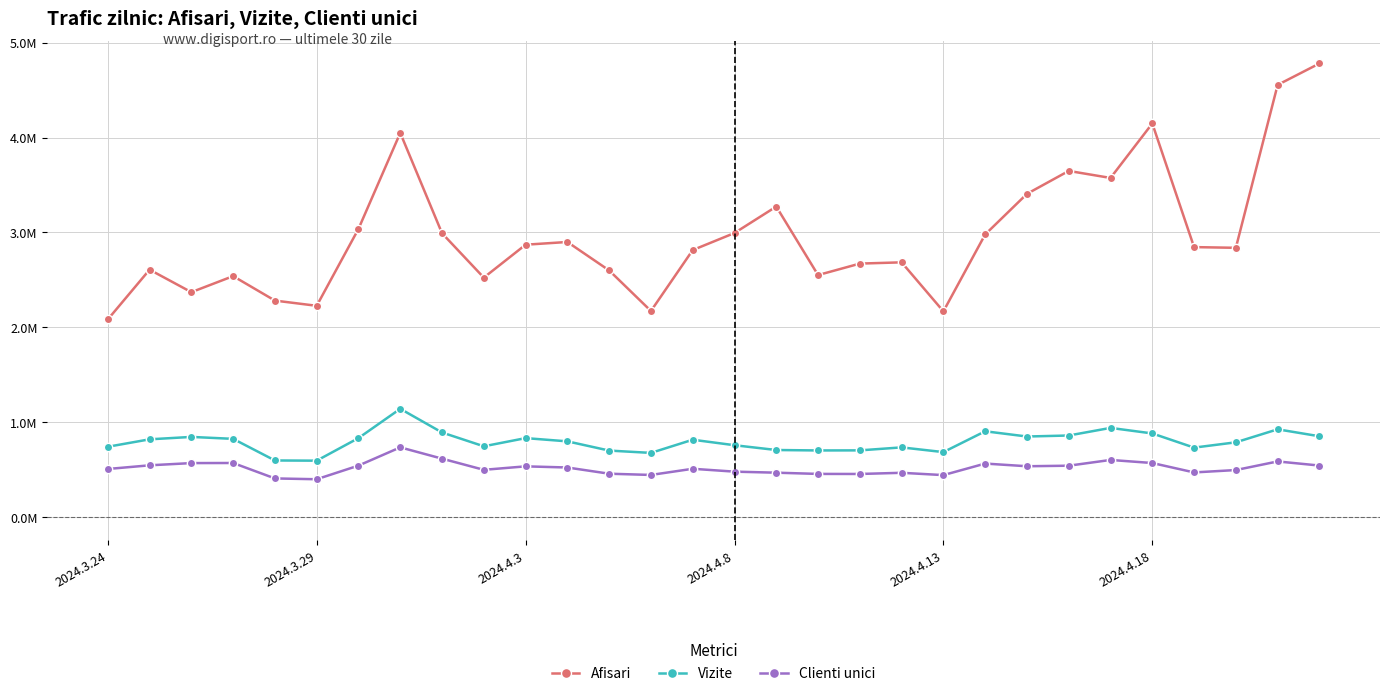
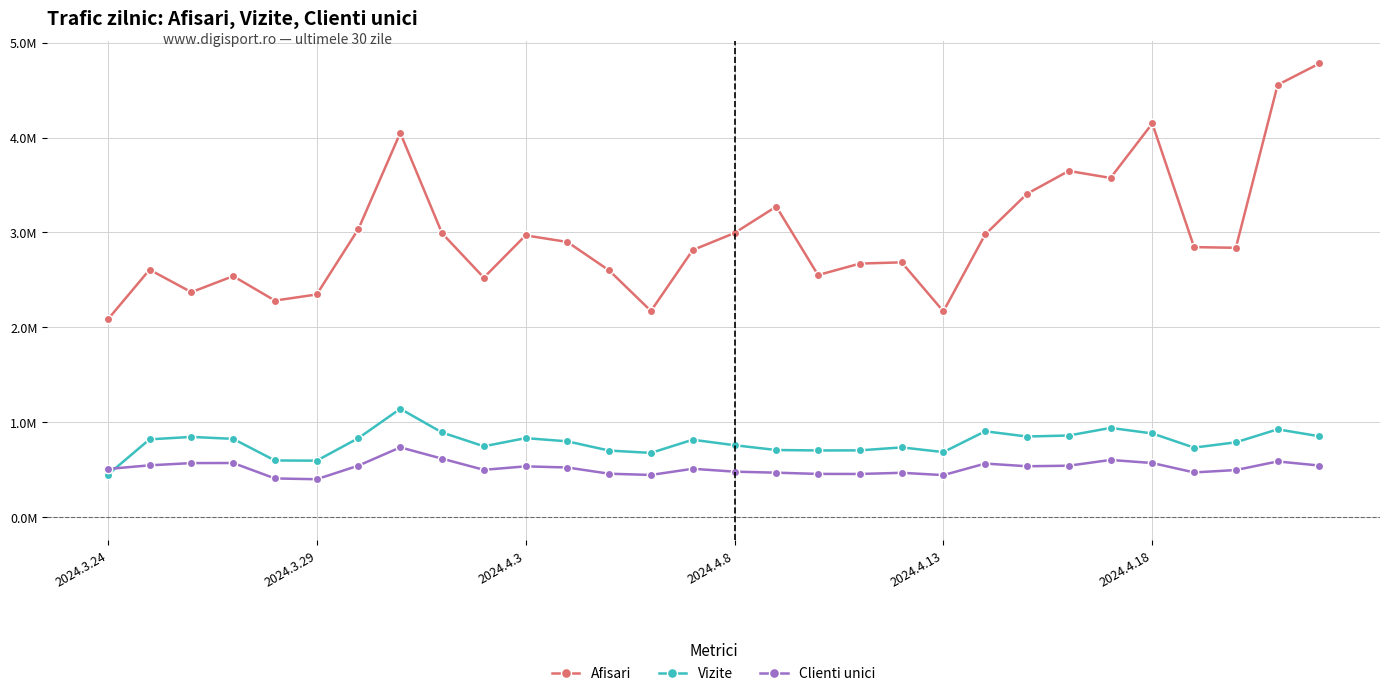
Vizite, 2024.3.24: 700000 -> 400000
Afisari, 2024.3.29: 2200000 -> 2300000
Afisari, 2024.4.3: 2900000 -> 3000000
